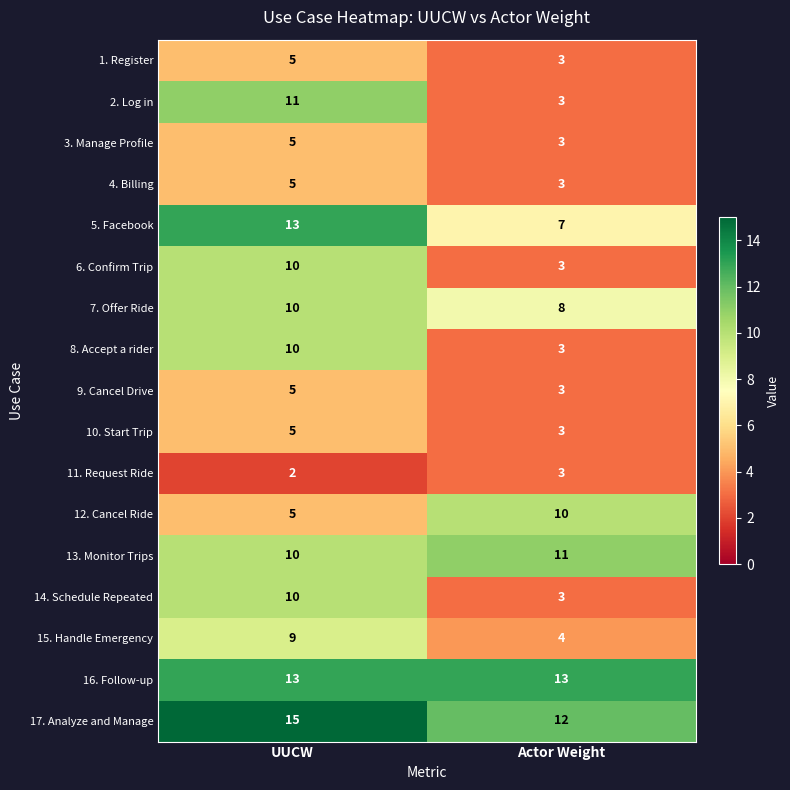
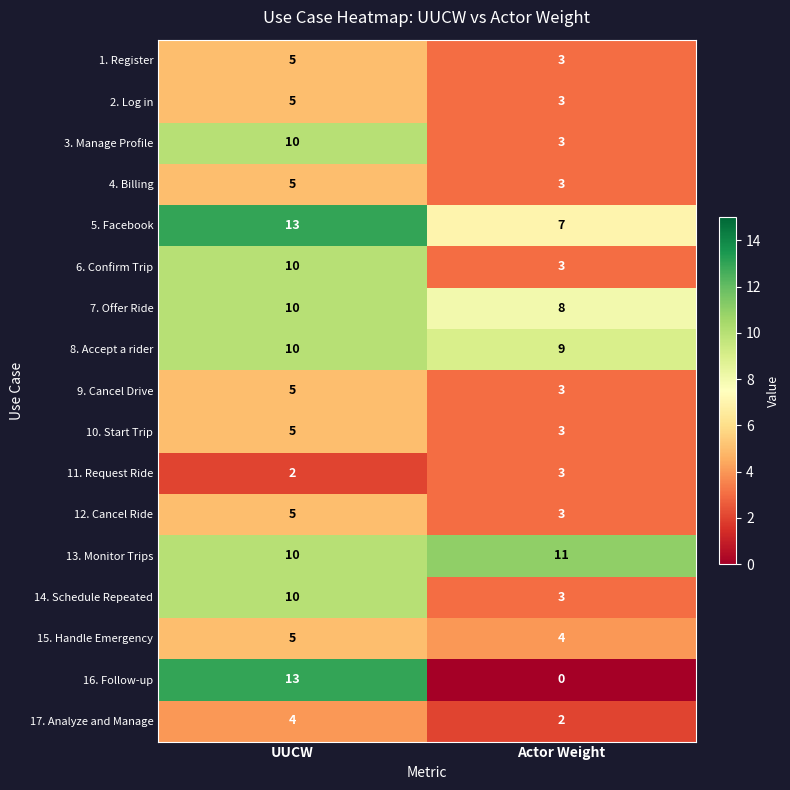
2. Log in, UUCW: 11 -> 5
3. Manage Profile, UUCW: 5 -> 10
8. Accept a rider, Actor Weight: 3 -> 9
12. Cancel Ride, Actor Weight: 10 -> 3
15. Handle Emergency, UUCW: 9 -> 5
16. Follow-up, Actor Weight: 13 -> 0
17. Analyze and Manage, UUCW: 15 -> 4
17. Analyze and Manage, Actor Weight: 12 -> 2
